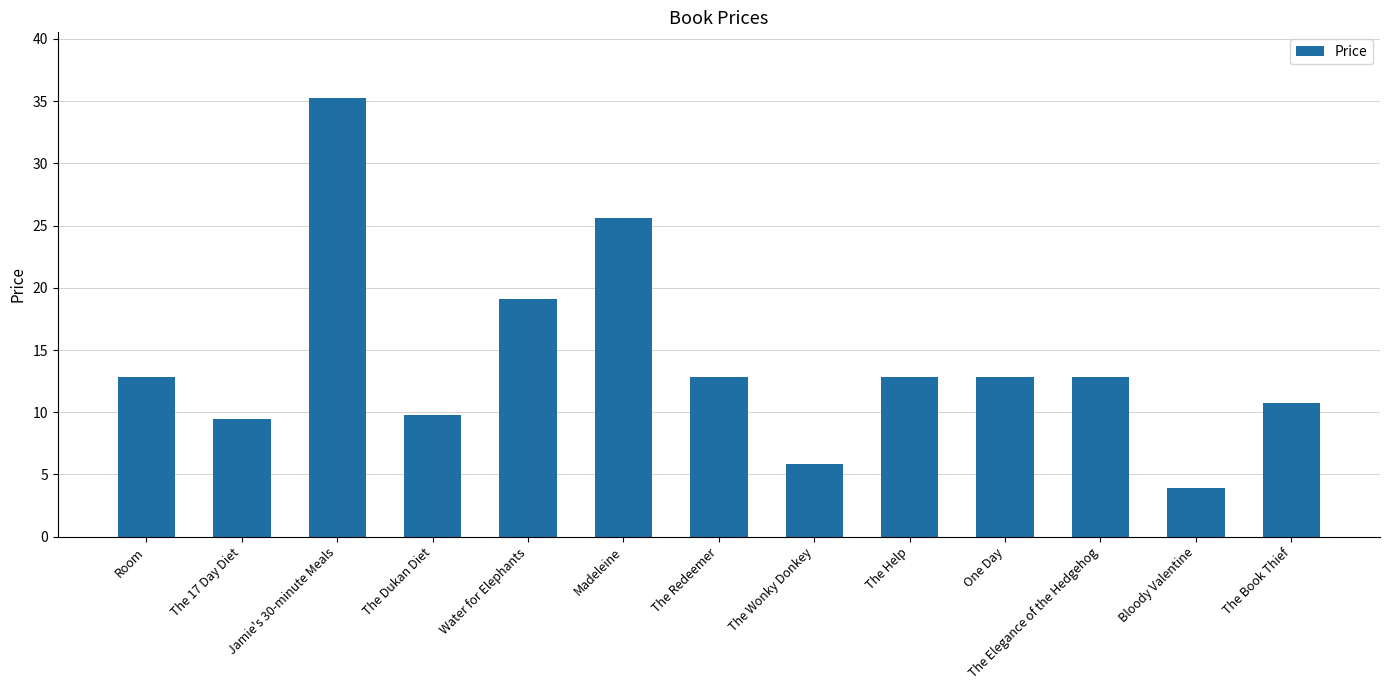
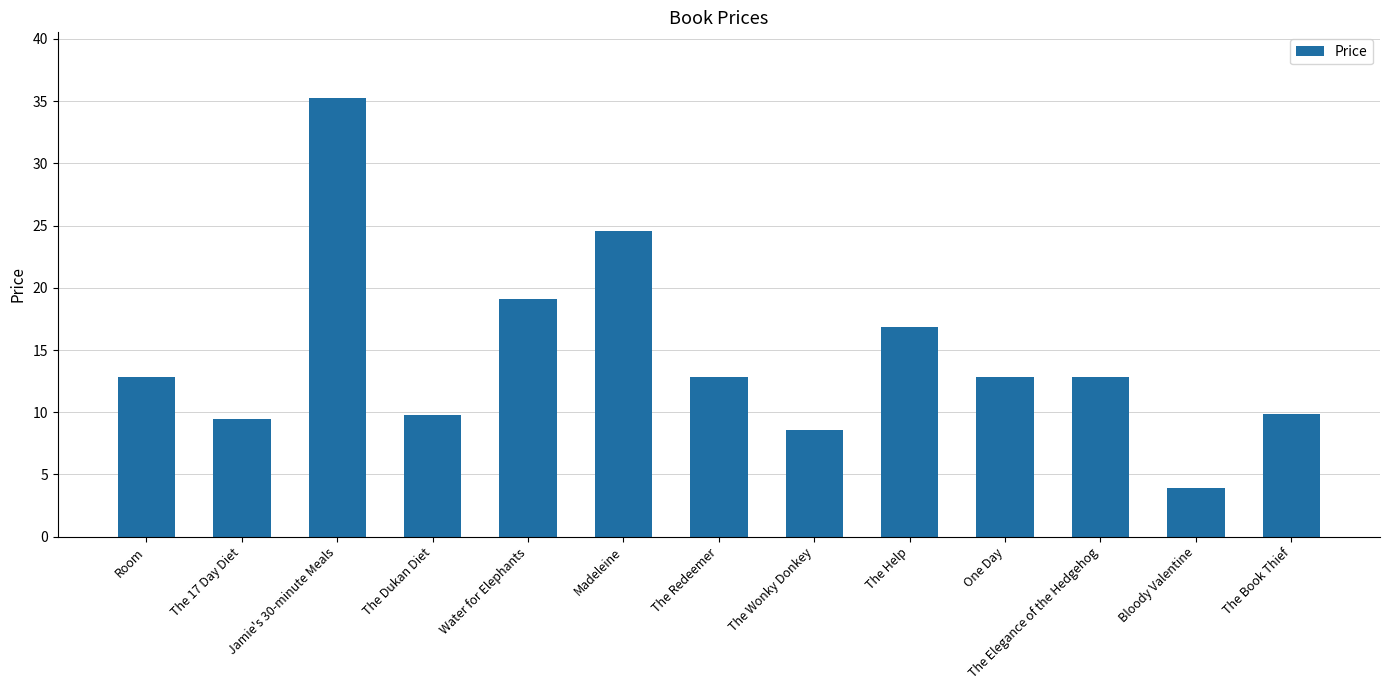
Madeleine: 25.6 -> 24.6
The Wonky Donkey: 5.9 -> 8.6
The Help: 12.8 -> 16.9
The Book Thief: 10.8 -> 9.9
